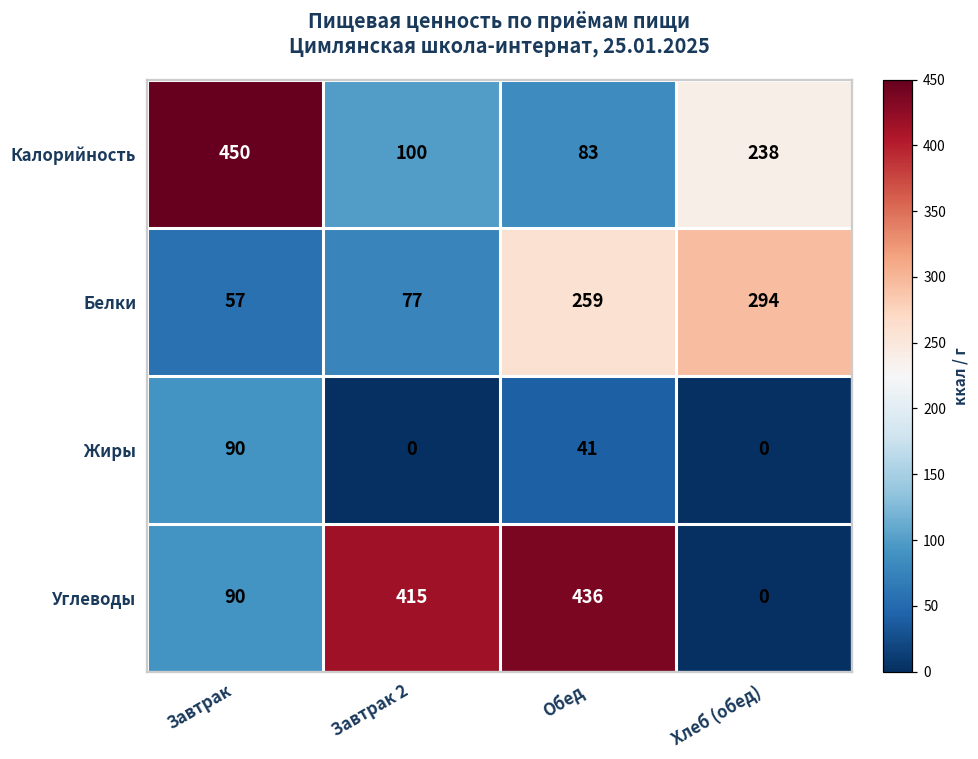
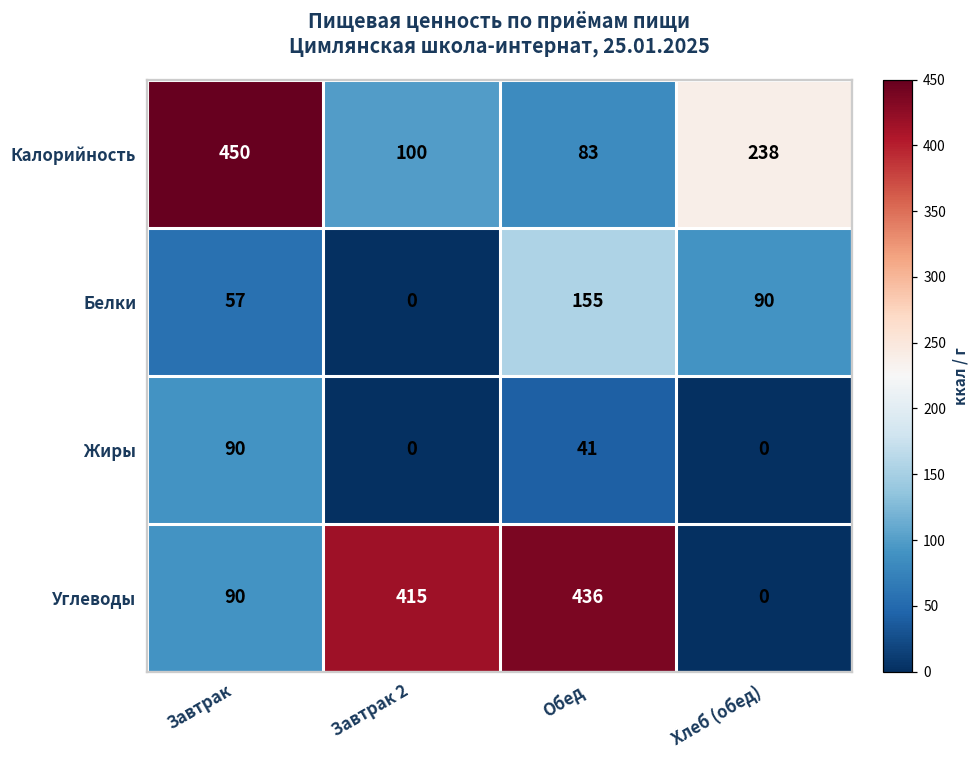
Белки, Завтрак 2: 77 -> 0
Белки, Обед: 259 -> 155
Белки, Хлеб (обед): 294 -> 90
